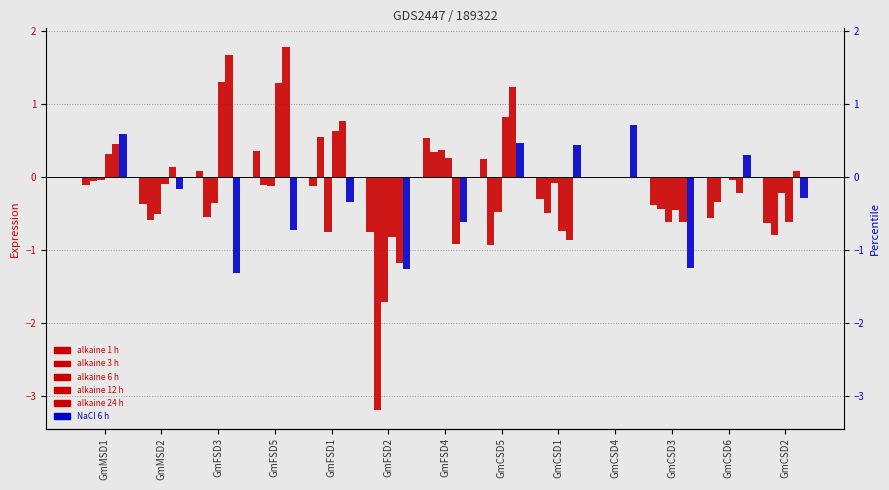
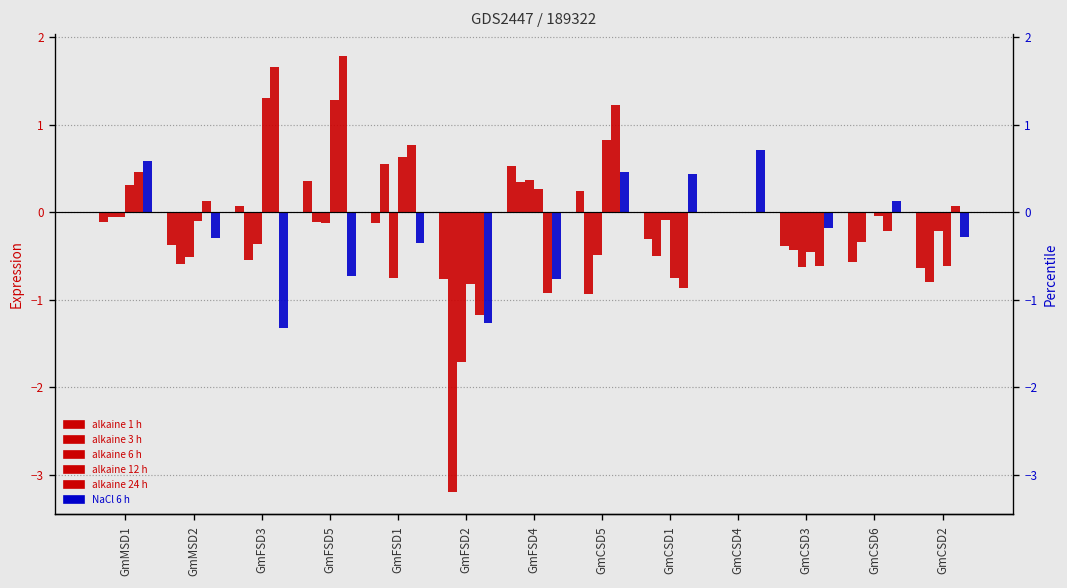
NaCl 6 h, GmMSD2: -0.2 -> -0.3
NaCl 6 h, GmFSD4: -0.6 -> -0.8
NaCl 6 h, GmCSD3: -1.2 -> -0.2
NaCl 6 h, GmCSD6: 0.3 -> 0.1
